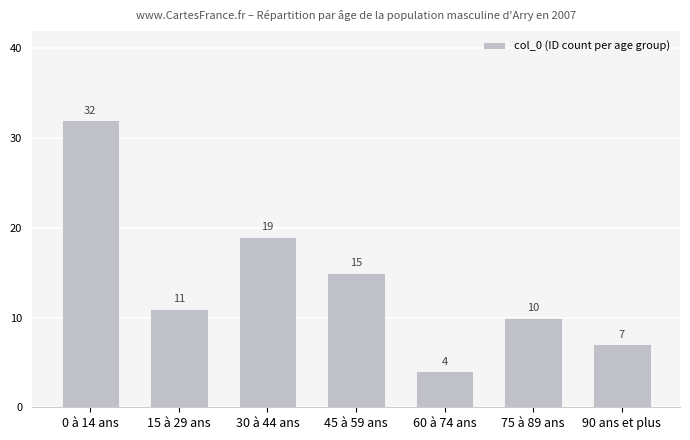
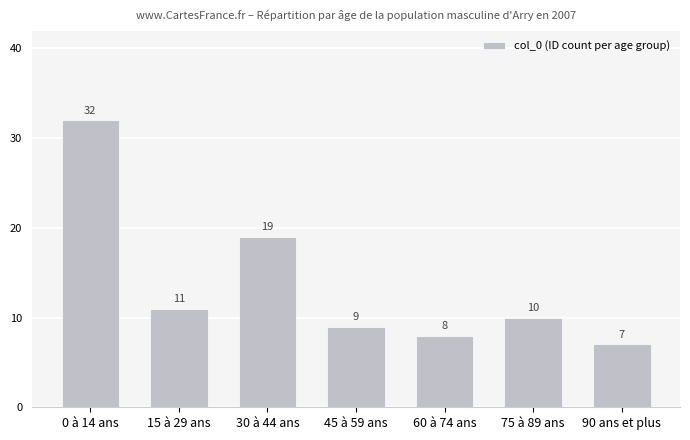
45 à 59 ans: 15 -> 9
60 à 74 ans: 4 -> 8
